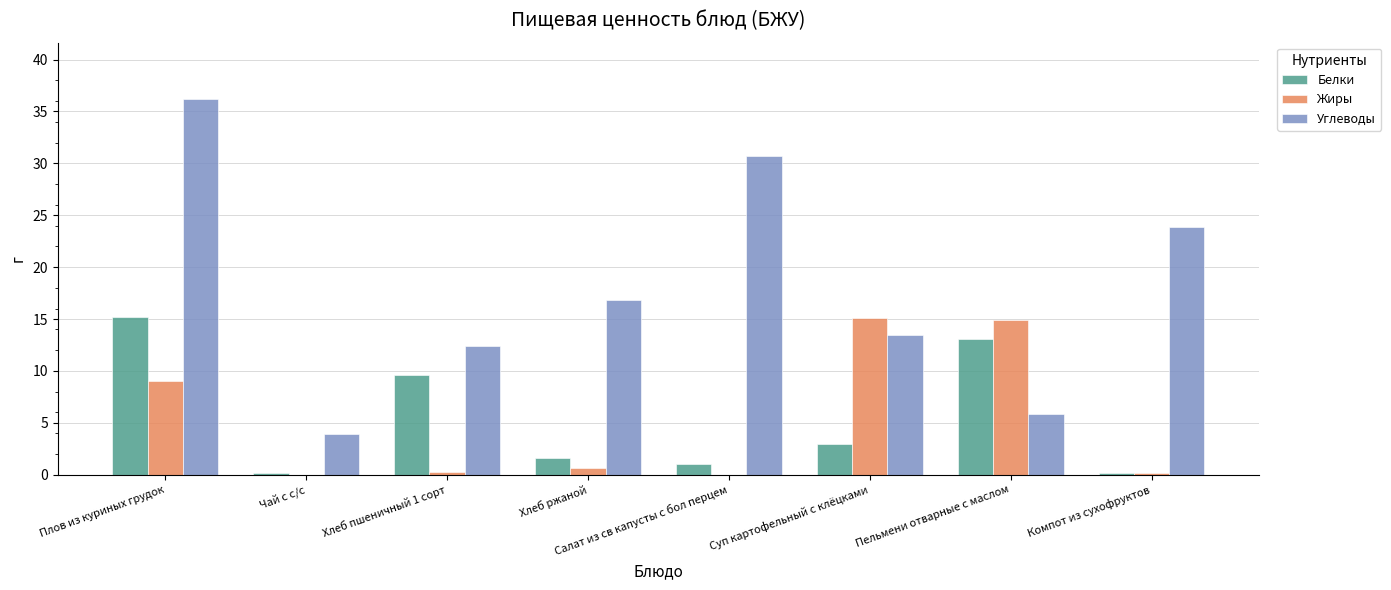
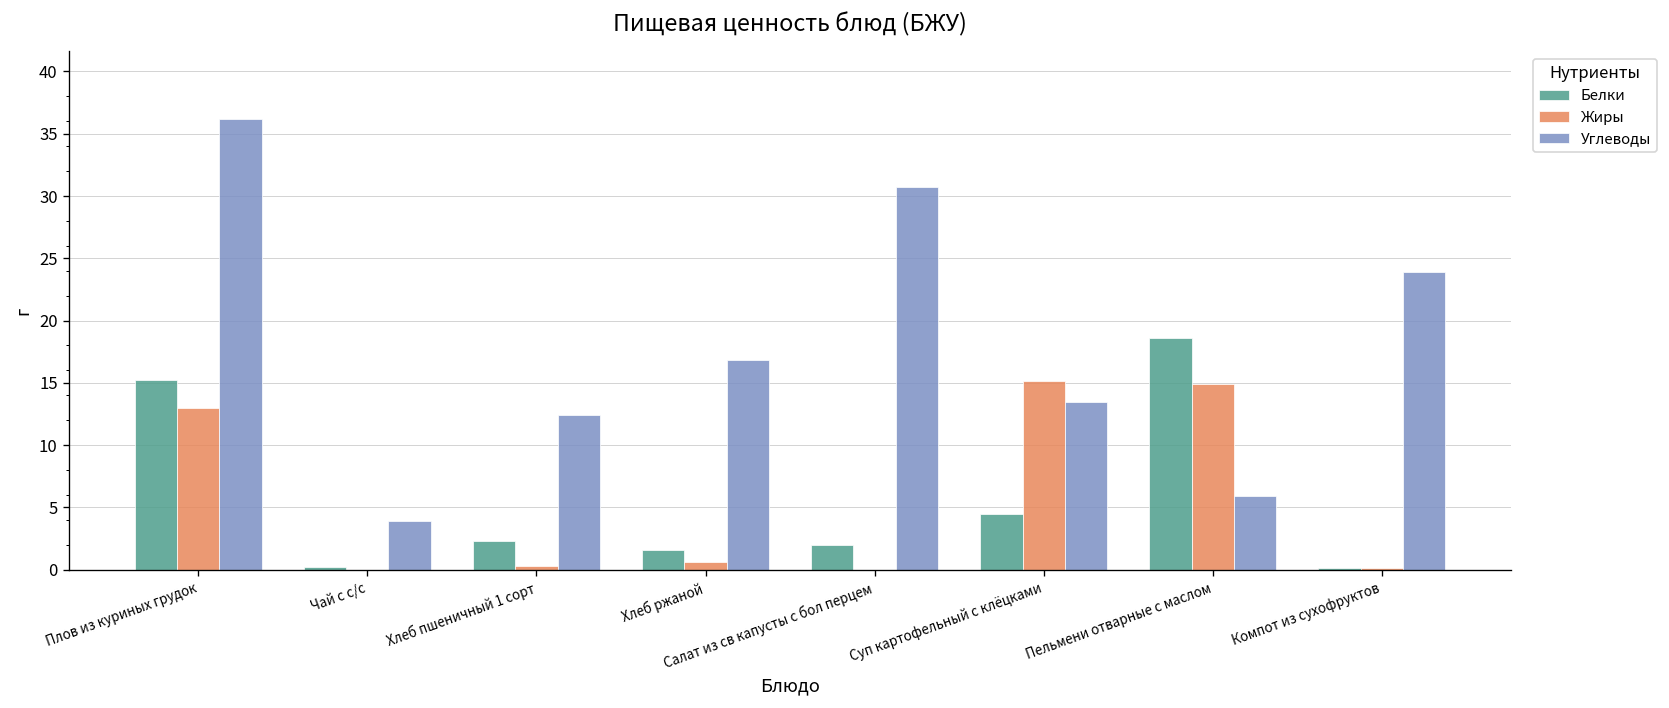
Жиры, Плов из куриных грудок: 9 -> 13
Белки, Хлеб пшеничный 1 сорт: 9.6 -> 2.3
Белки, Салат из св капусты с бол перцем: 1 -> 2
Белки, Суп картофельный с клёцками: 3.0 -> 4.5
Белки, Пельмени отварные с маслом: 13.1 -> 18.6
